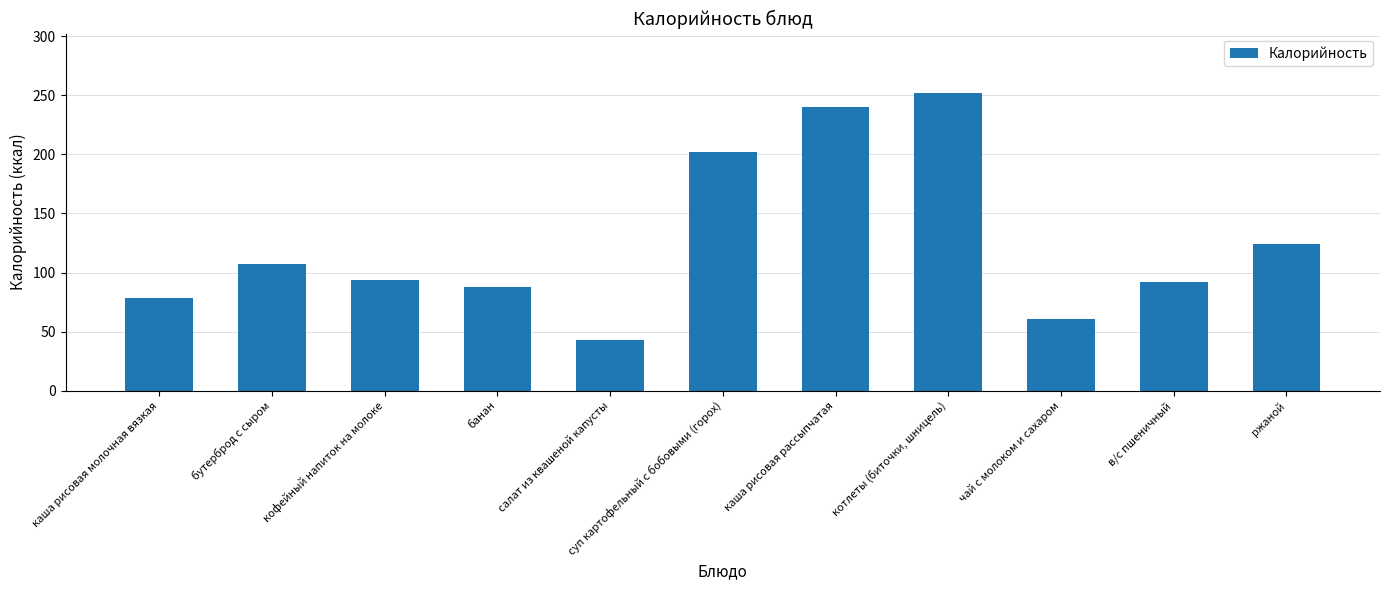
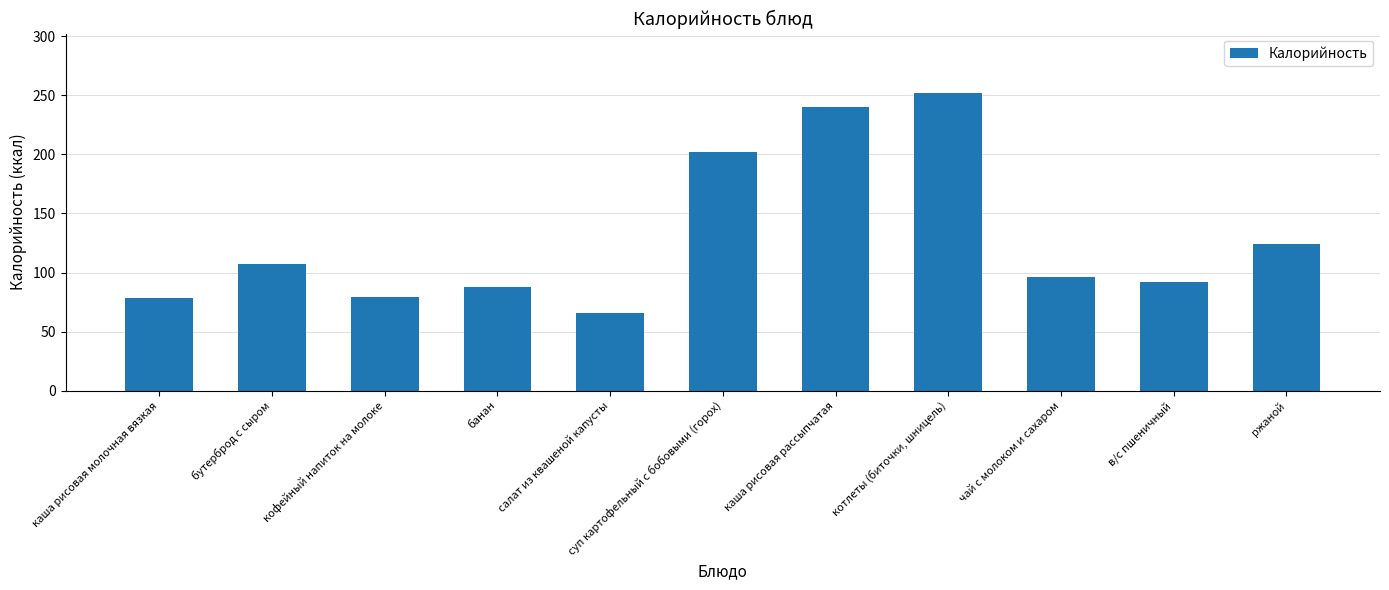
кофейный напиток на молоке: 94 -> 79
салат из квашеной капусты: 43 -> 66
чай с молоком и сахаром: 61 -> 96
